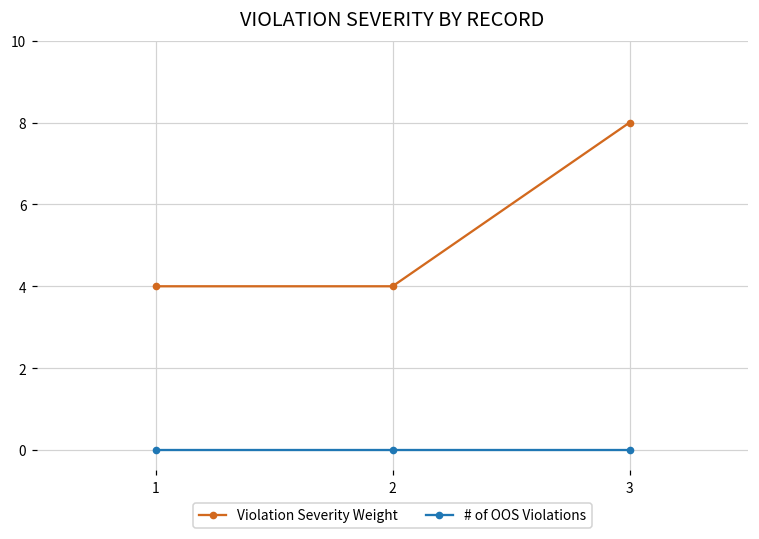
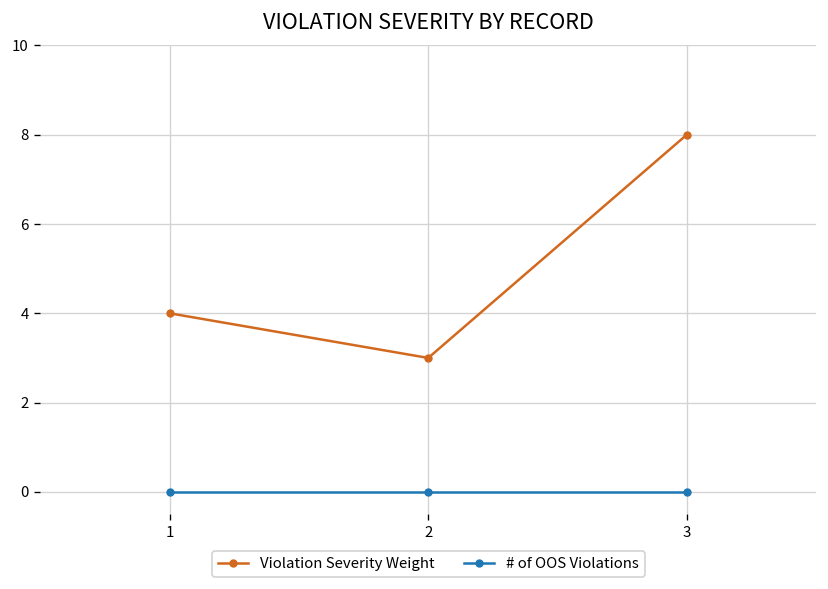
Violation Severity Weight, 2: 4 -> 3
